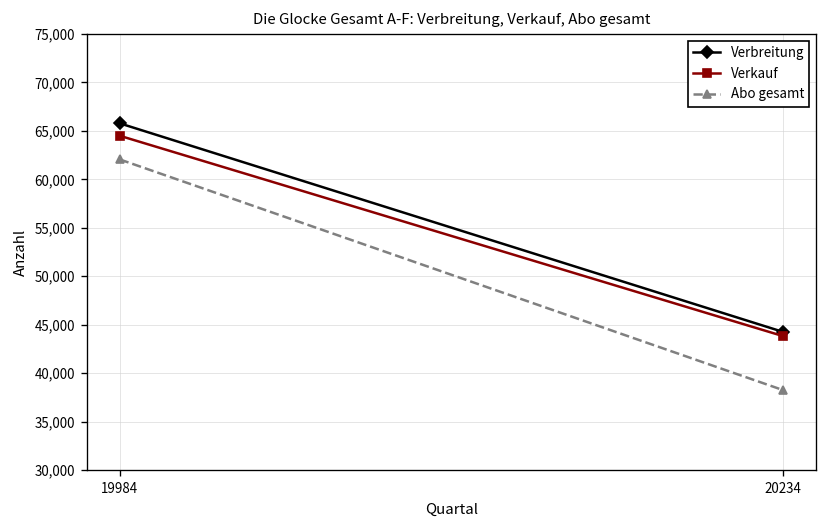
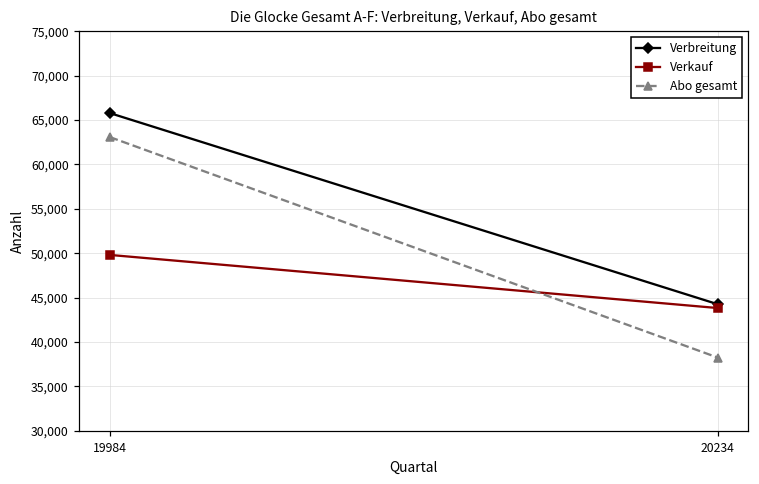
Verkauf, 19984: 64,000 -> 50,000
Abo gesamt, 19984: 62,000 -> 63,000
